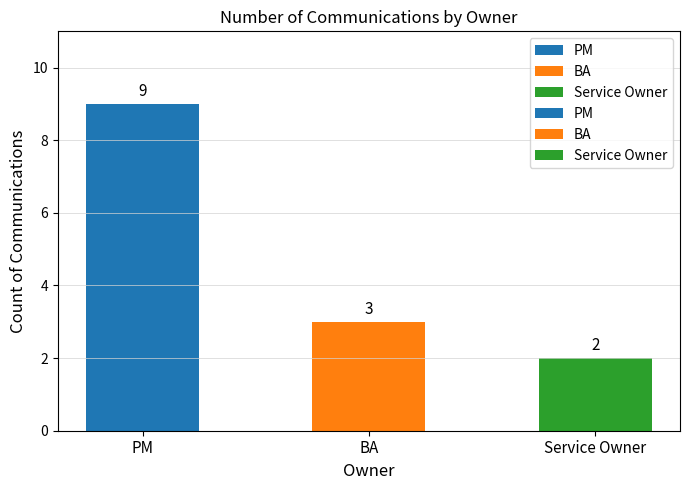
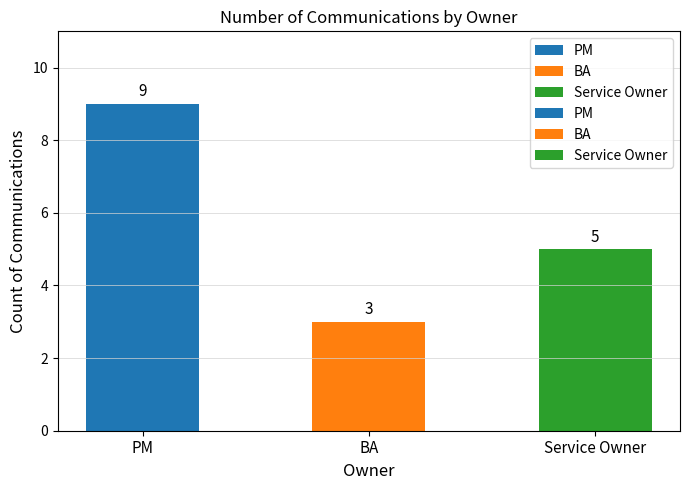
Service Owner, Service Owner: 2 -> 5
